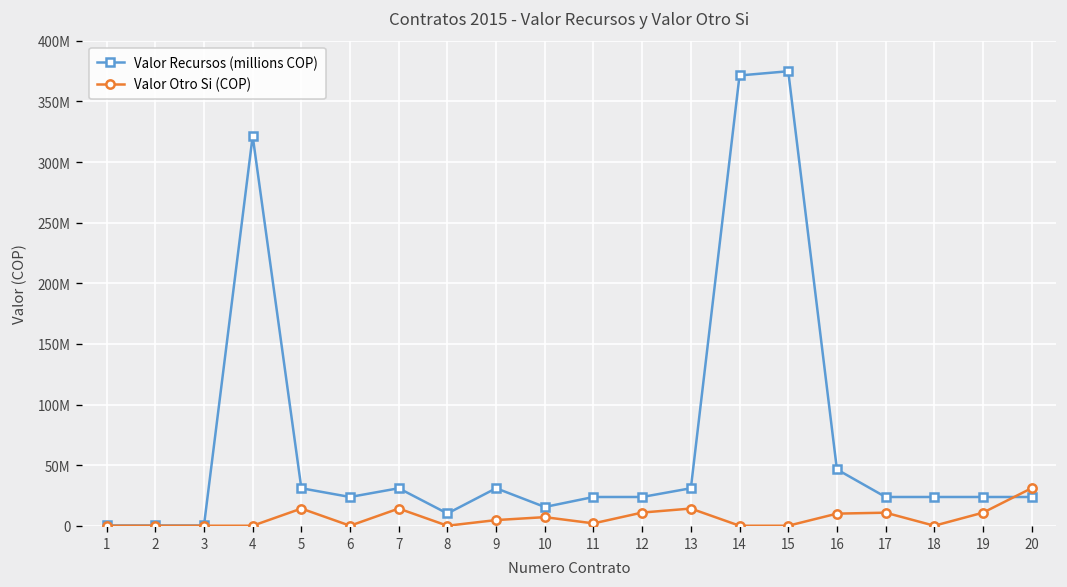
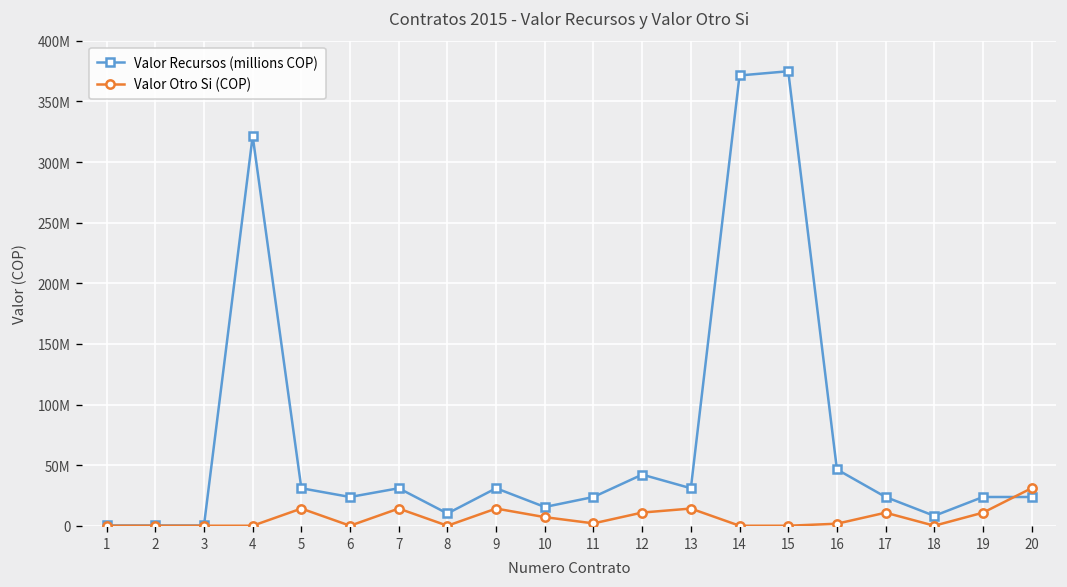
Valor Otro Si (COP), 9: 5000000 -> 14000000
Valor Recursos (millions COP), 12: 24000000 -> 42000000
Valor Otro Si (COP), 16: 10000000 -> 2000000
Valor Recursos (millions COP), 18: 24000000 -> 8000000
